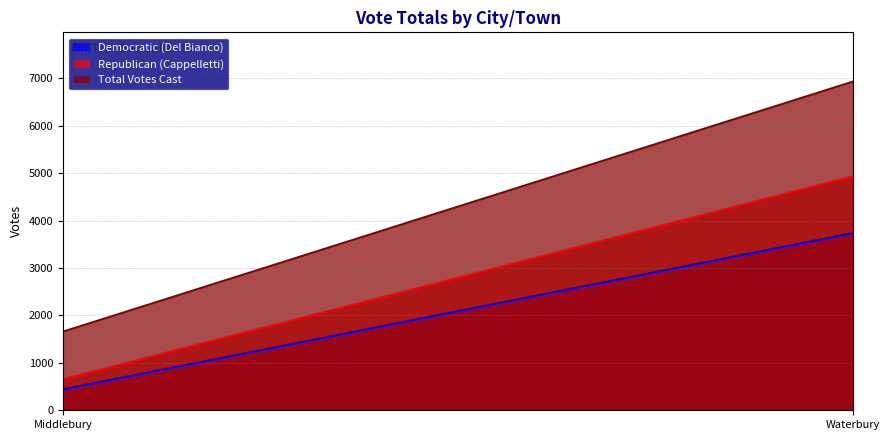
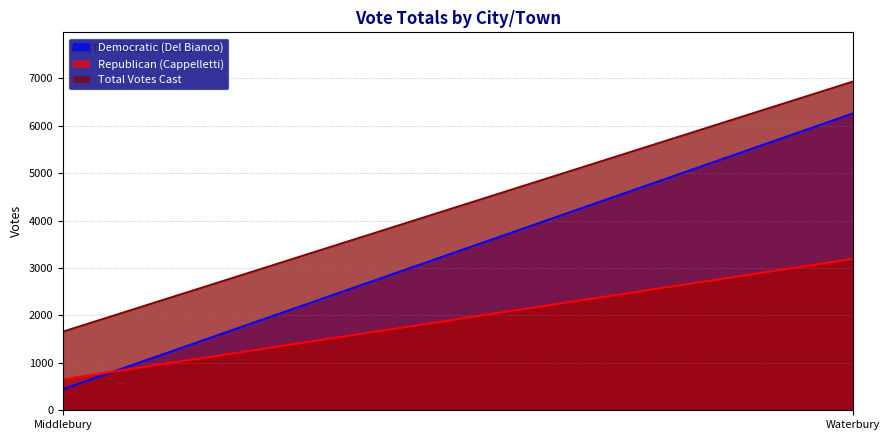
Democratic (Del Bianco), Waterbury: 3700 -> 6300
Republican (Cappelletti), Waterbury: 4900 -> 3200
